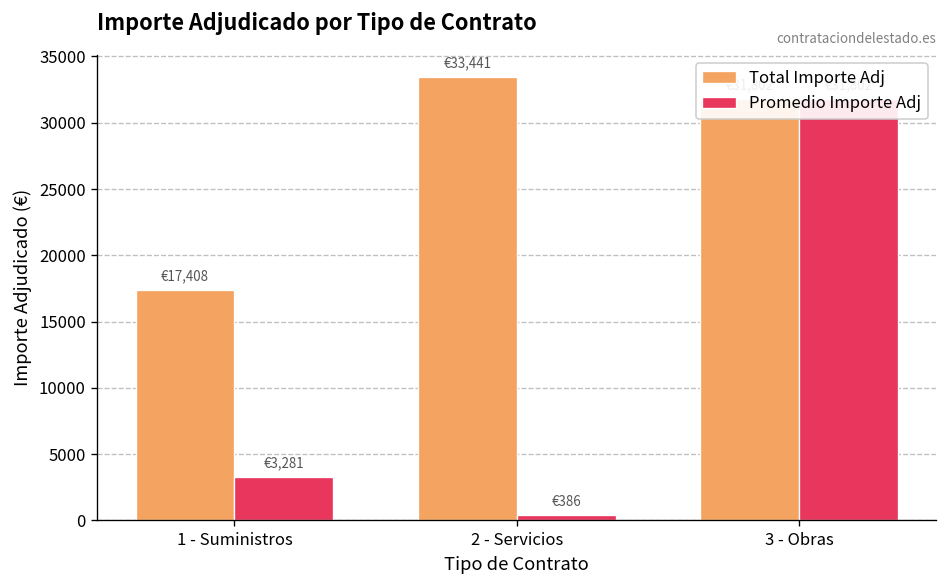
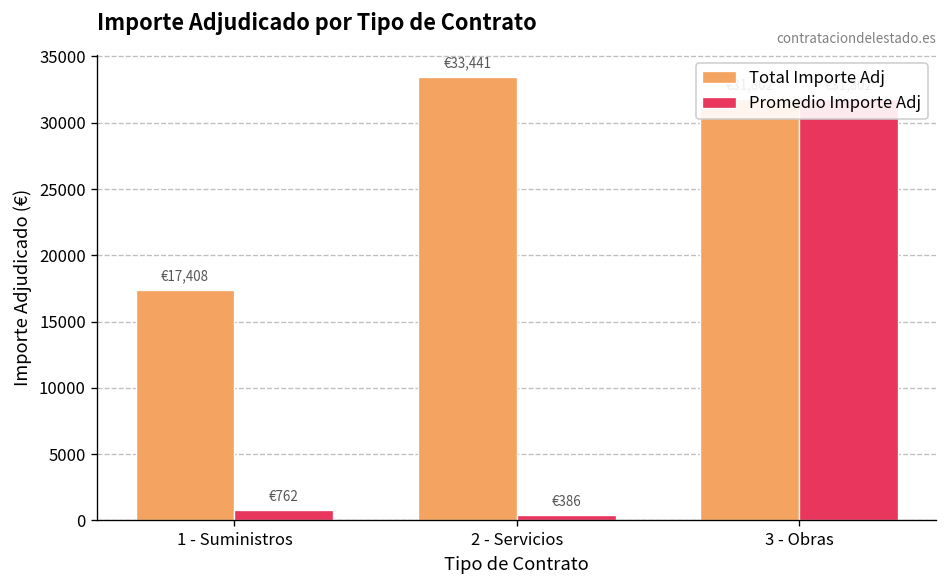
Promedio Importe Adj, 1 - Suministros: €3,281 -> €762
